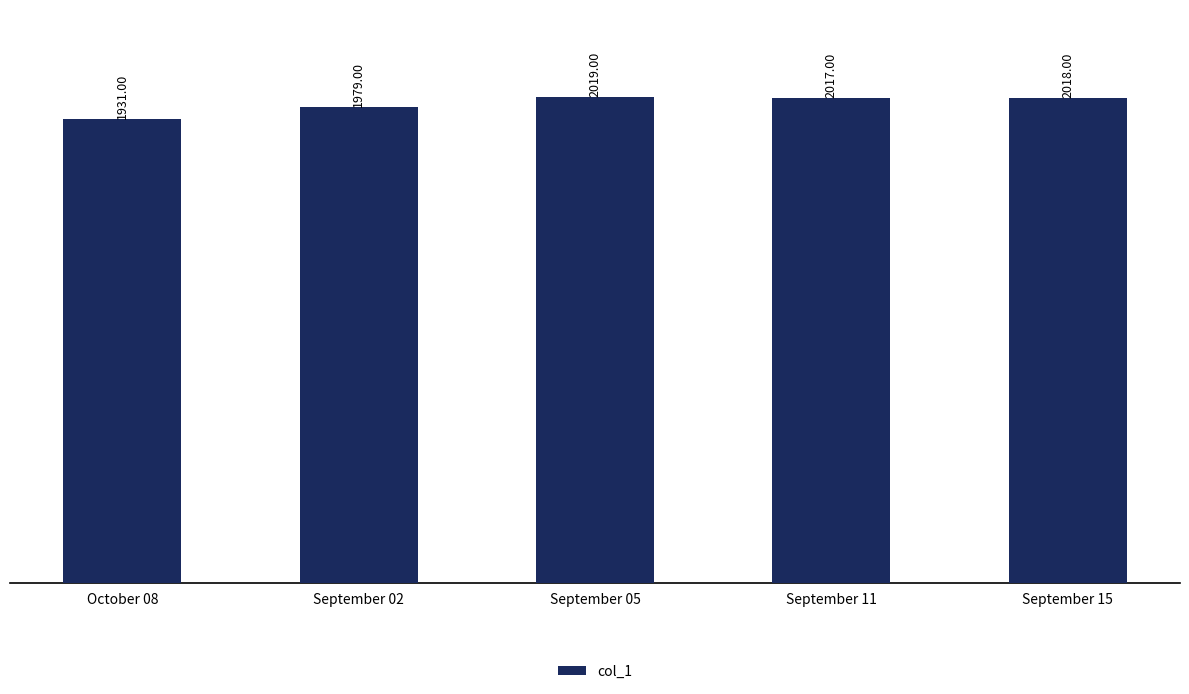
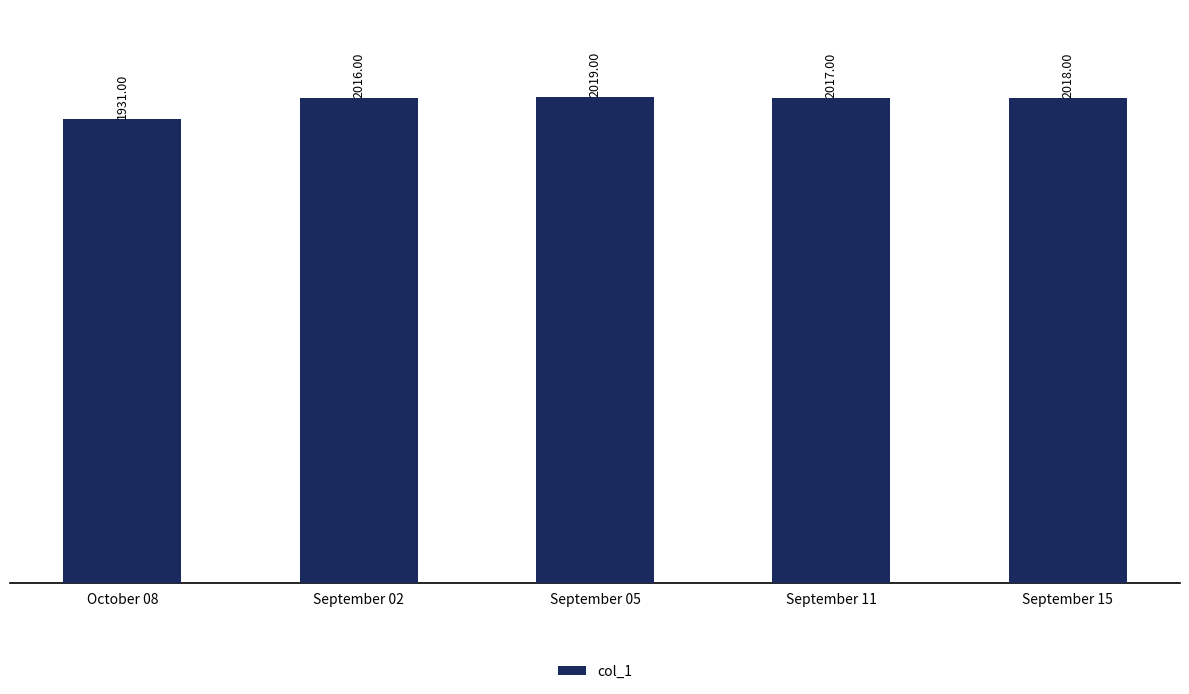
September 02: 1979.00 -> 2016.00
